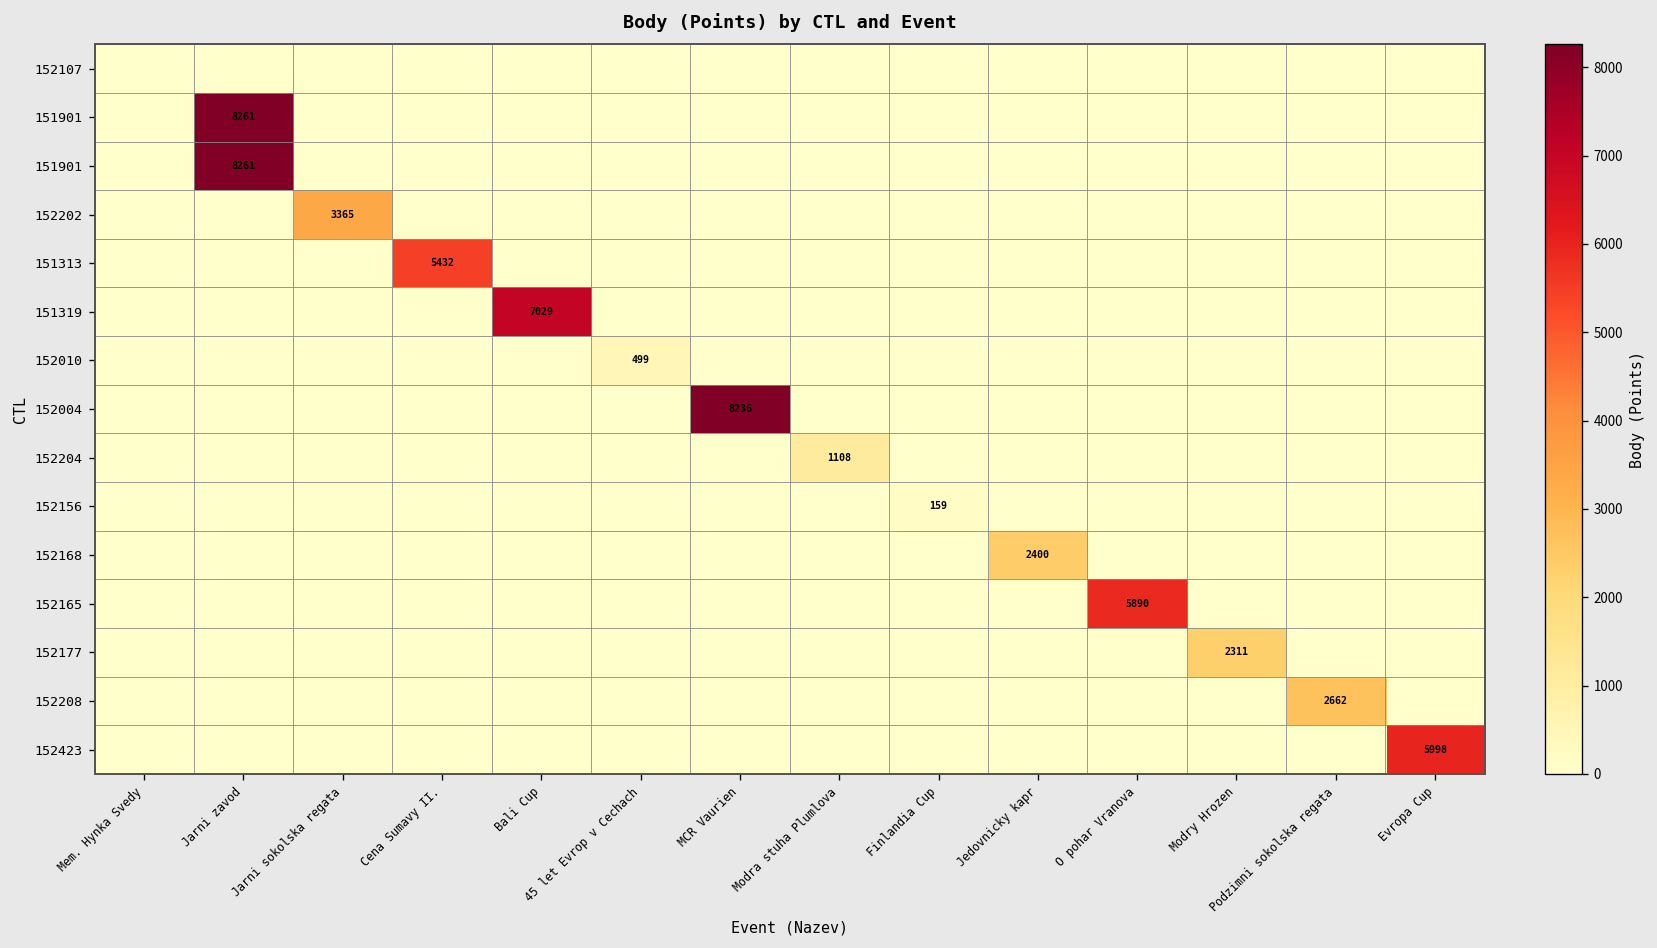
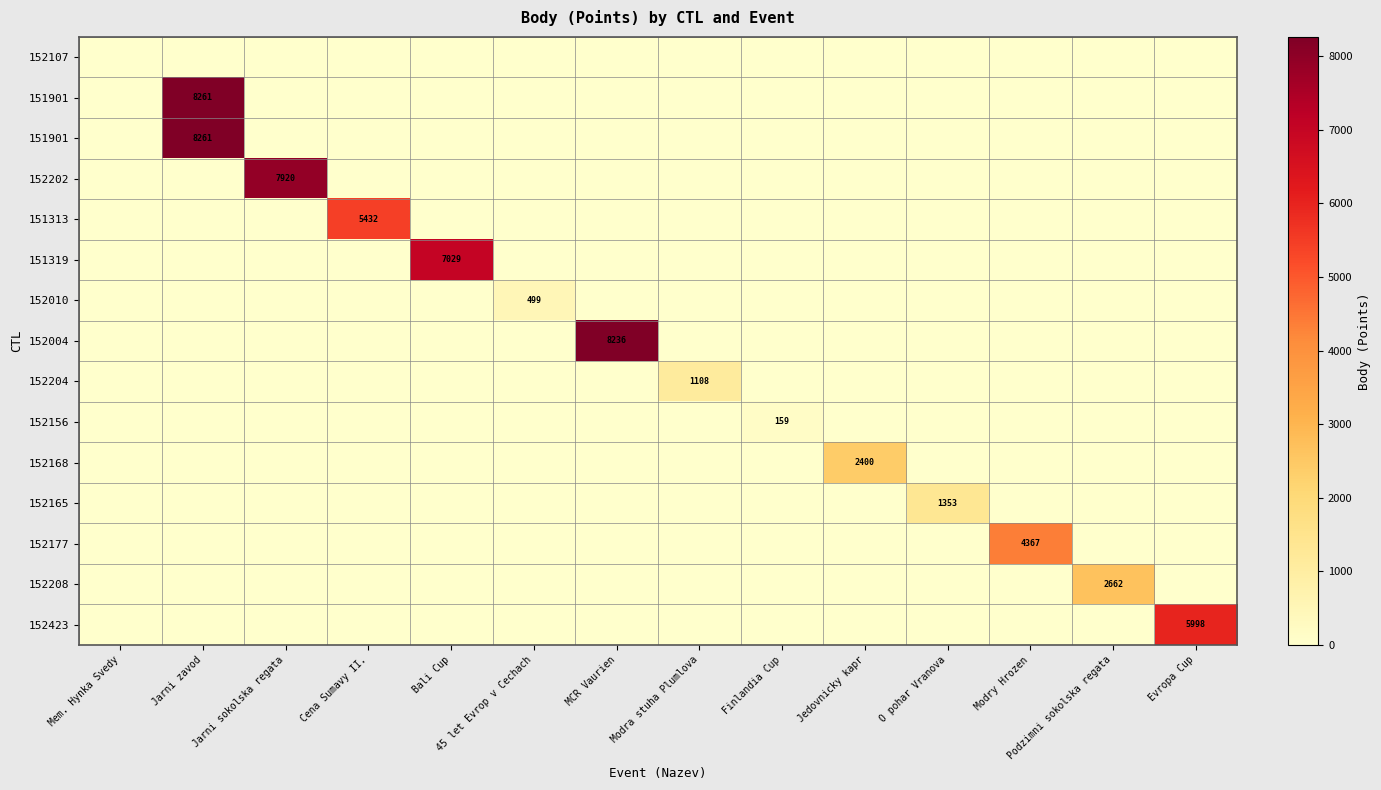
152202, Jarni sokolska regata: 3365 -> 7920
152165, O pohar Vranova: 5890 -> 1353
152177, Modry Hrozen: 2311 -> 4367
